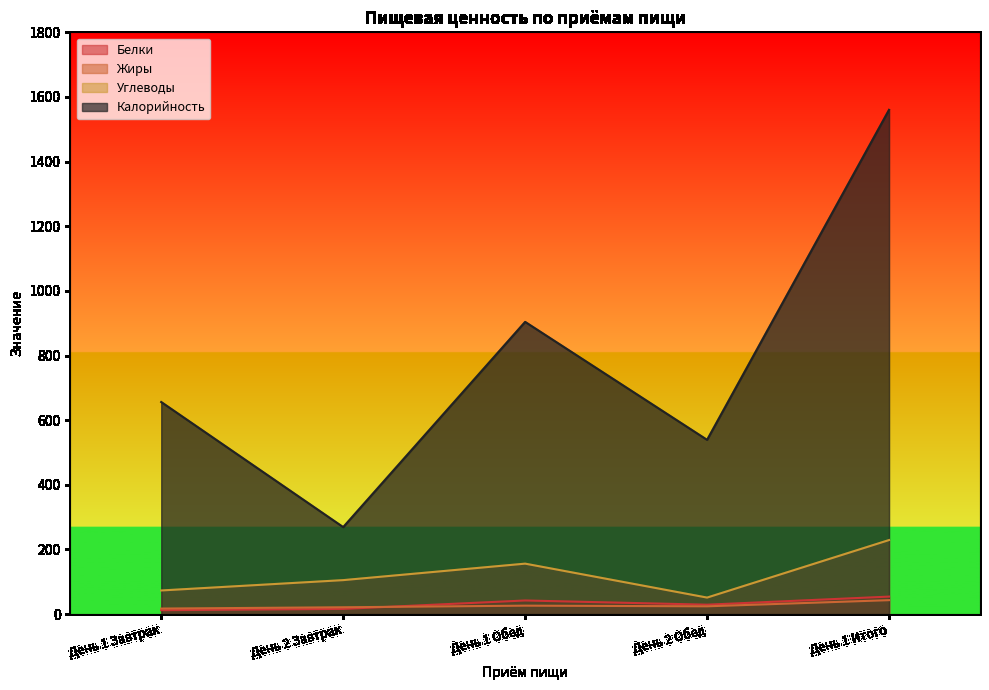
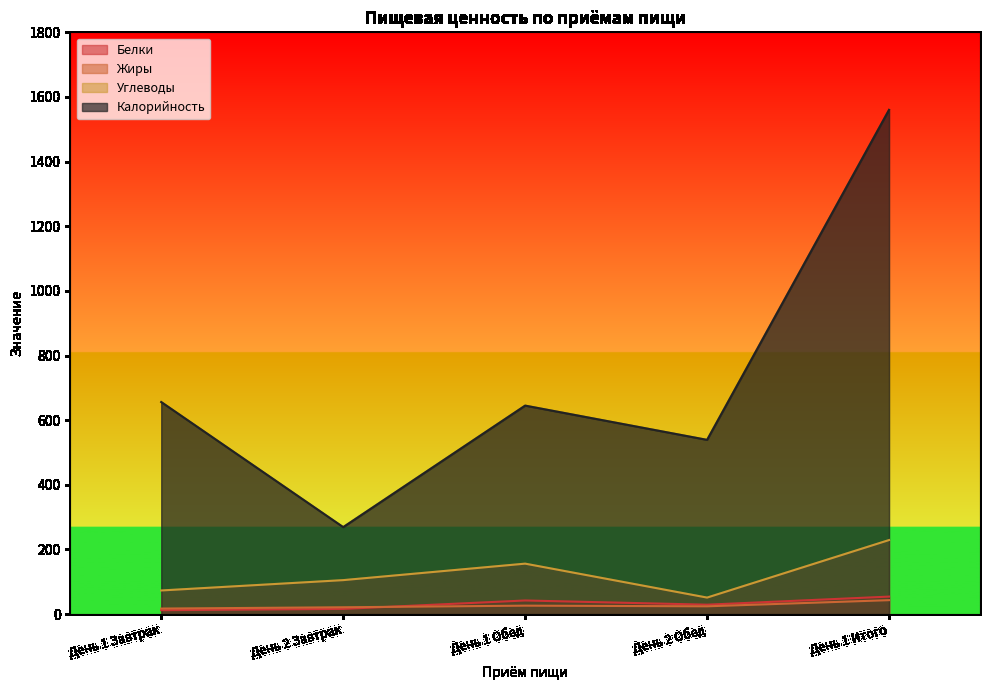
Калорийность, День 1 Обед: 900 -> 650
